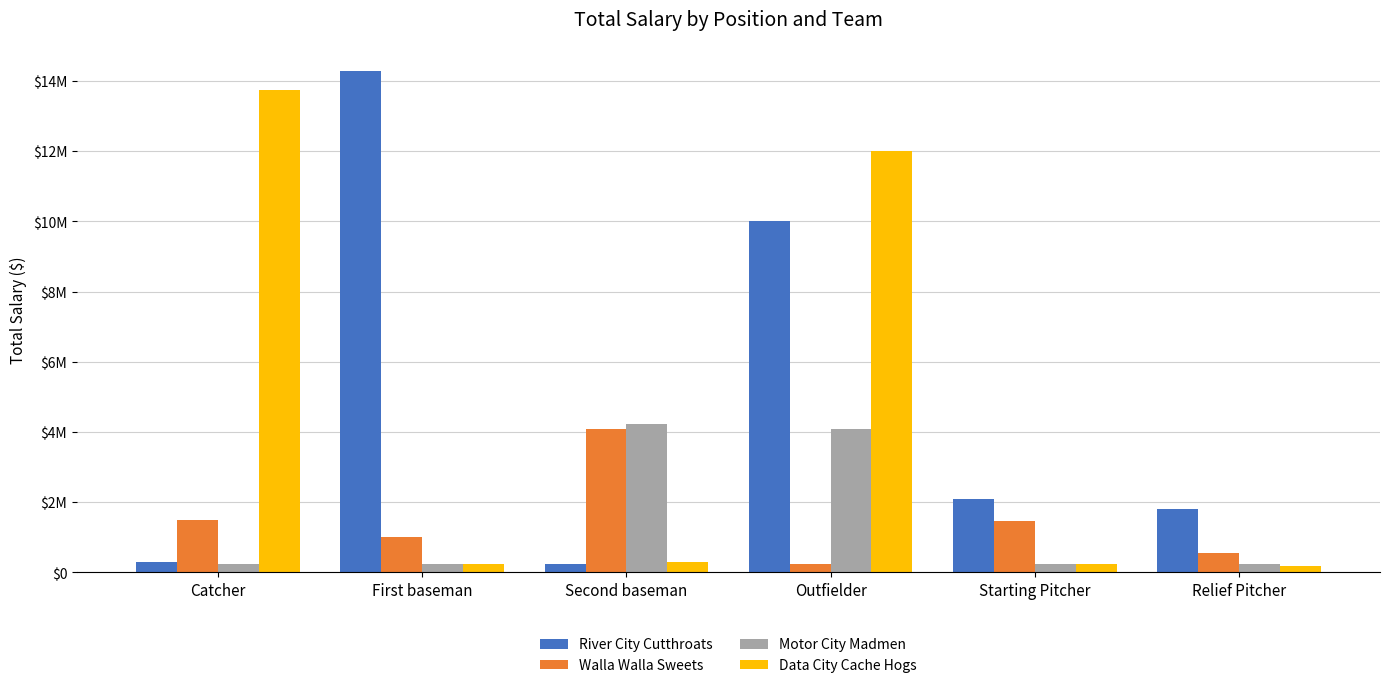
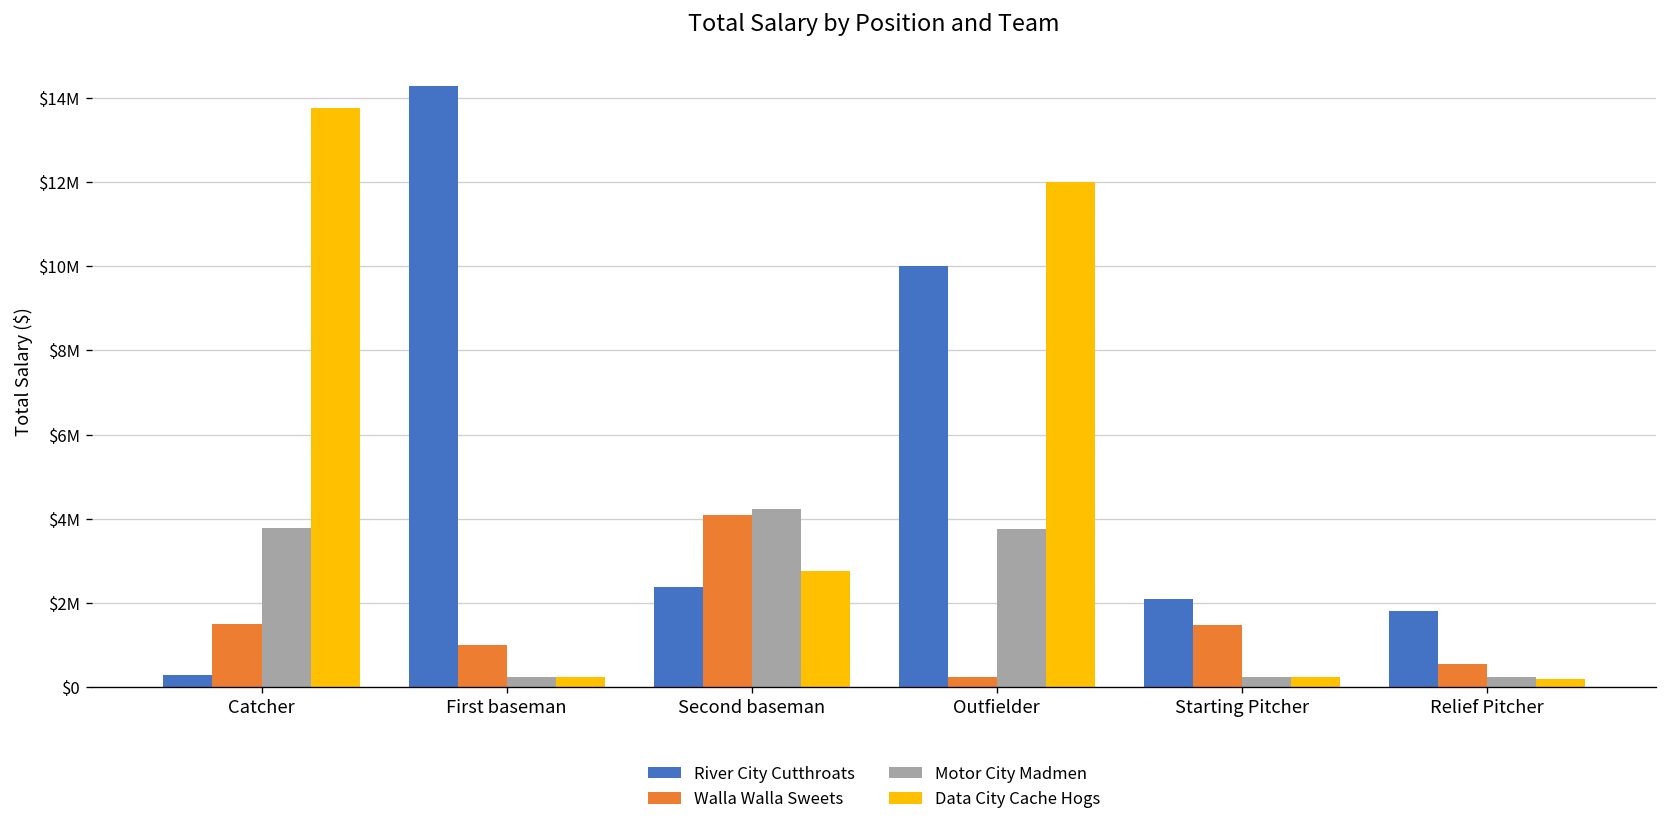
Motor City Madmen, Catcher: $300000 -> $3800000
River City Cutthroats, Second baseman: $300000 -> $2400000
Data City Cache Hogs, Second baseman: $300000 -> $2800000
Motor City Madmen, Outfielder: $4100000 -> $3800000
